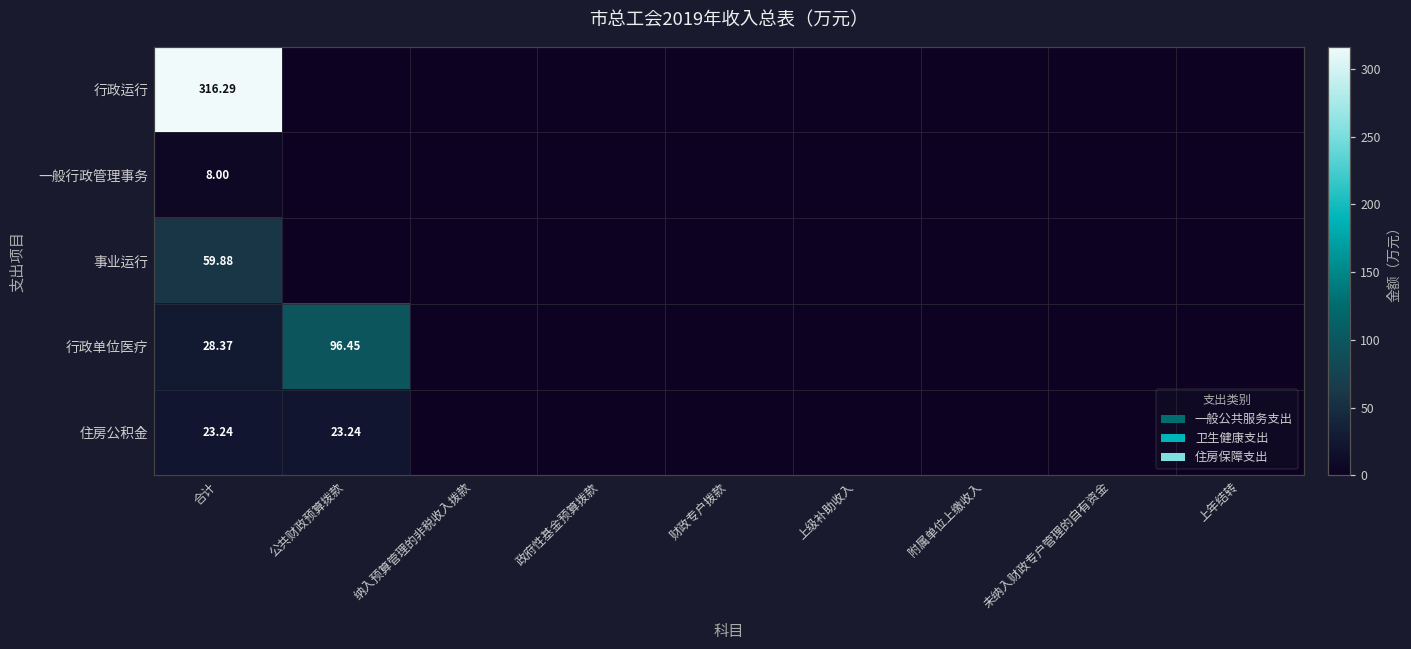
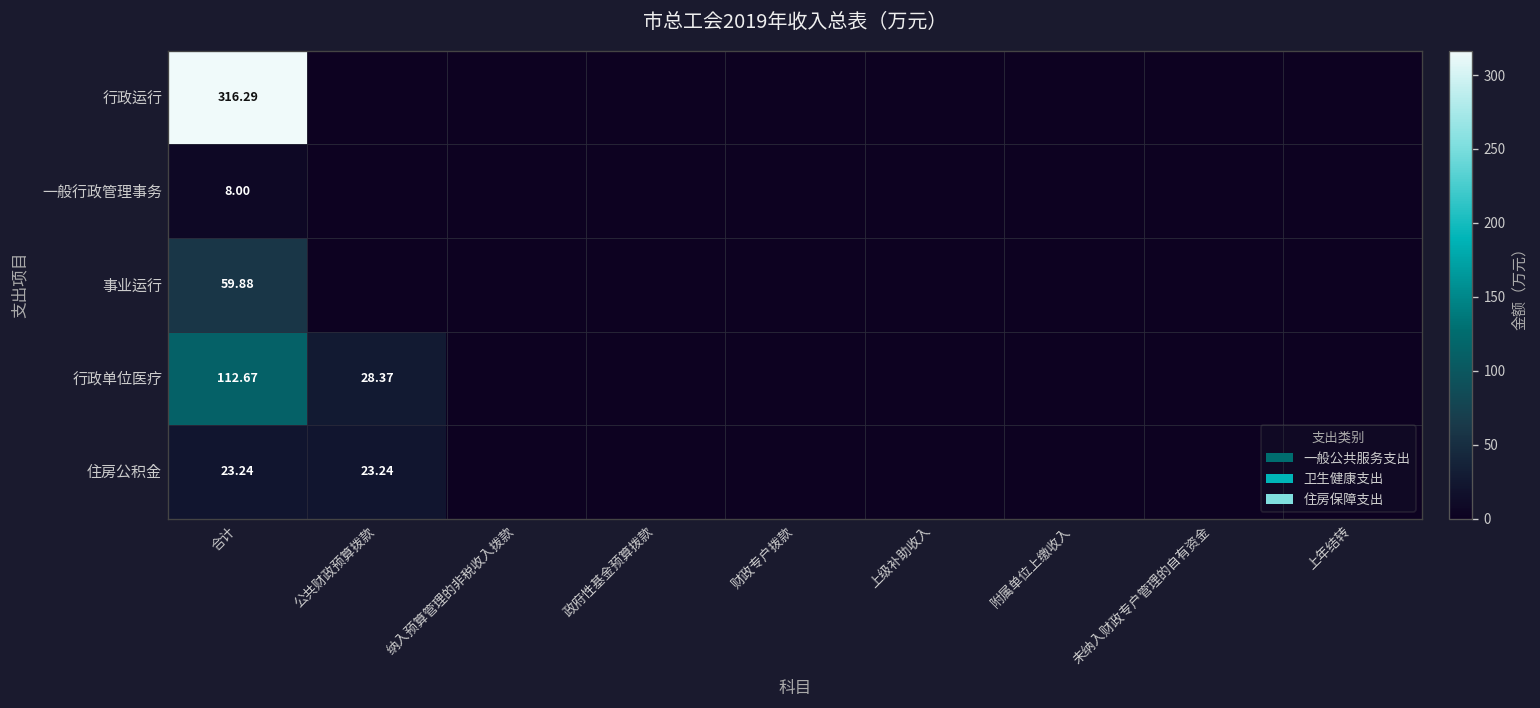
行政单位医疗, 合计: 28.37 -> 112.67
行政单位医疗, 公共财政预算拨款: 96.45 -> 28.37
